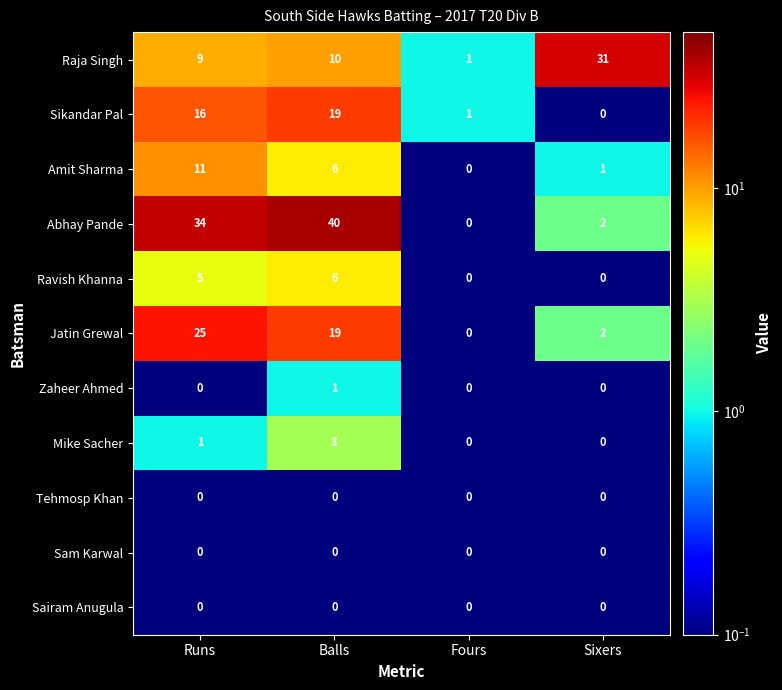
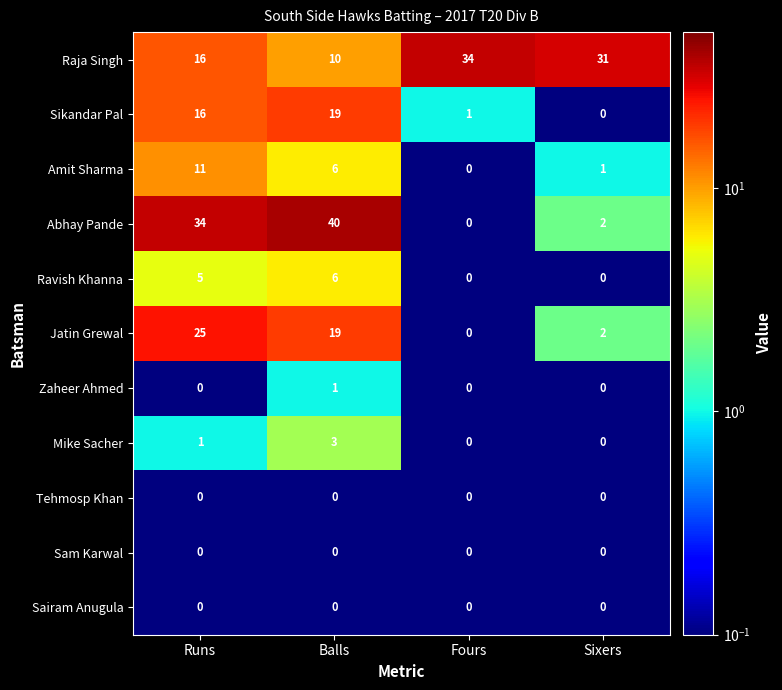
Raja Singh, Runs: 9 -> 16
Raja Singh, Fours: 1 -> 34
